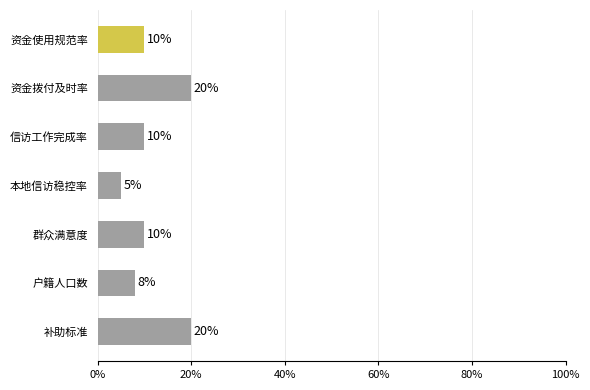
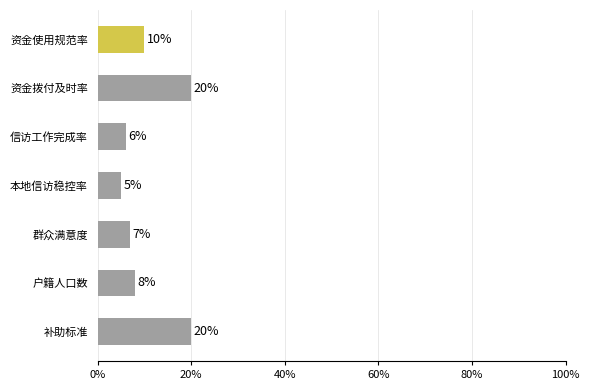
信访工作完成率: 10% -> 6%
群众满意度: 10% -> 7%
